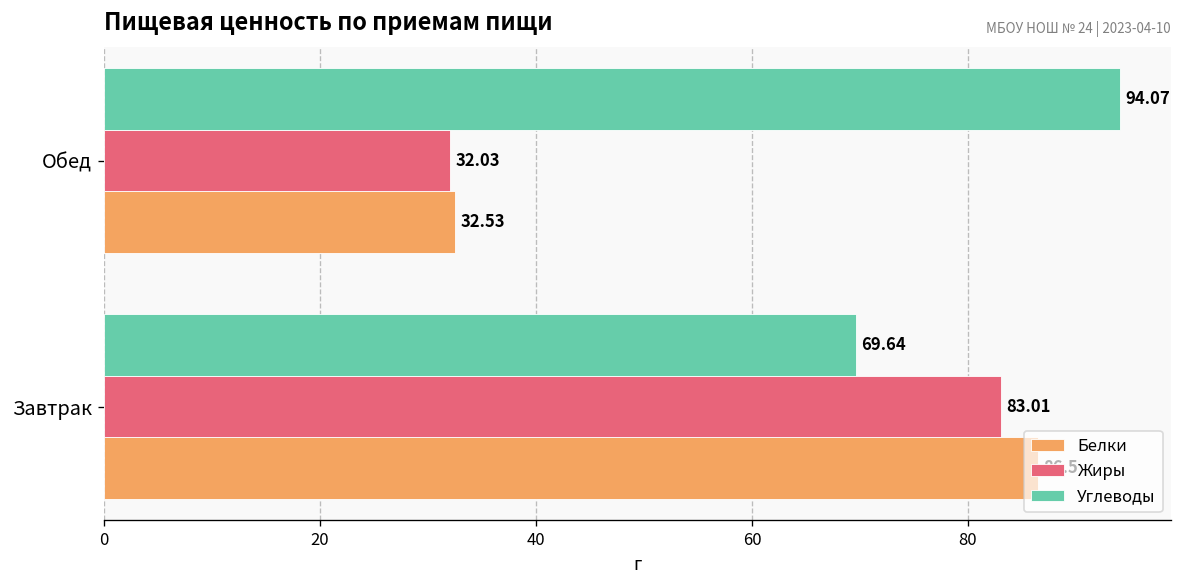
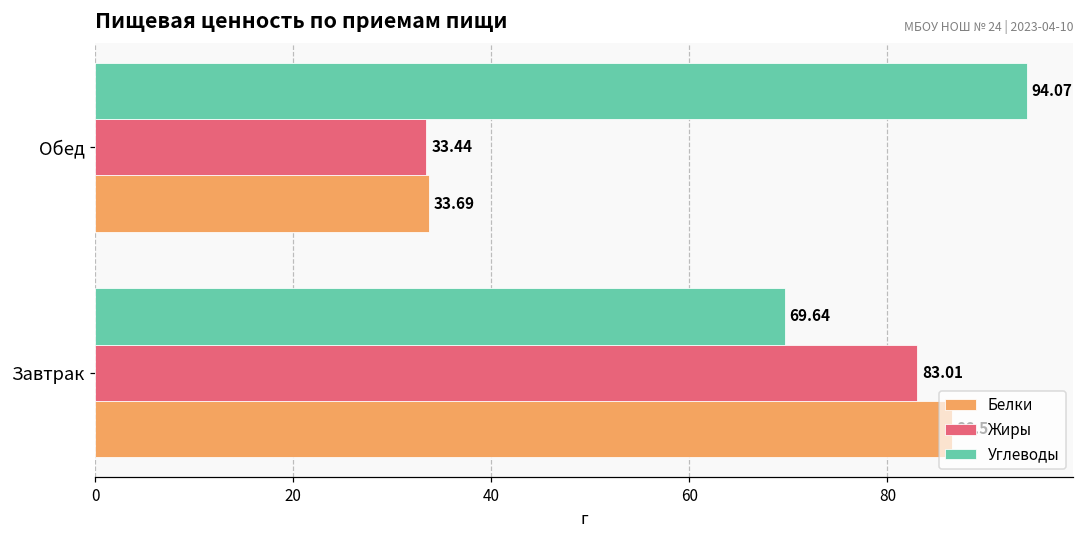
Жиры, Обед: 32.03 -> 33.44
Белки, Обед: 32.53 -> 33.69
